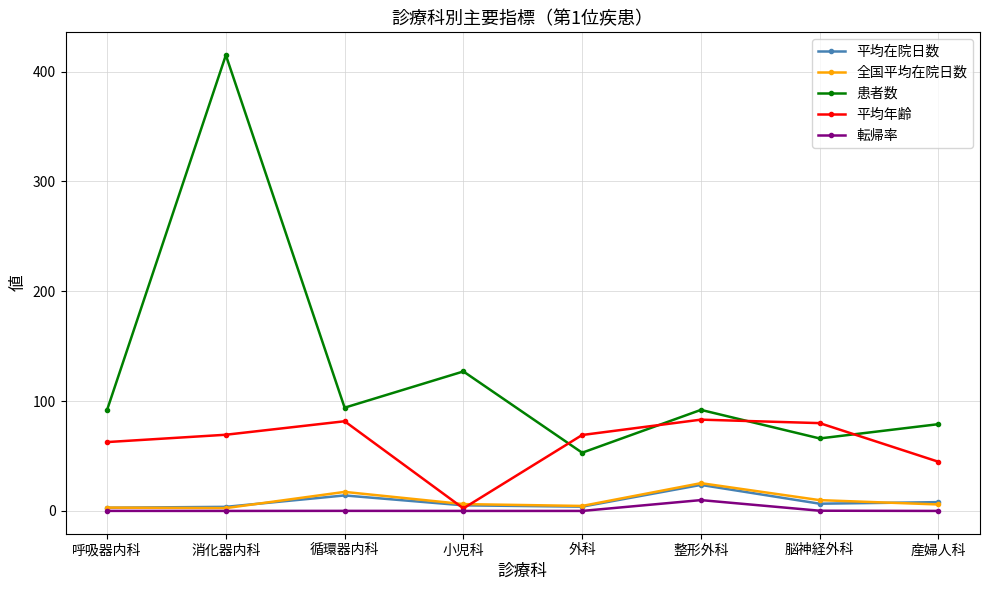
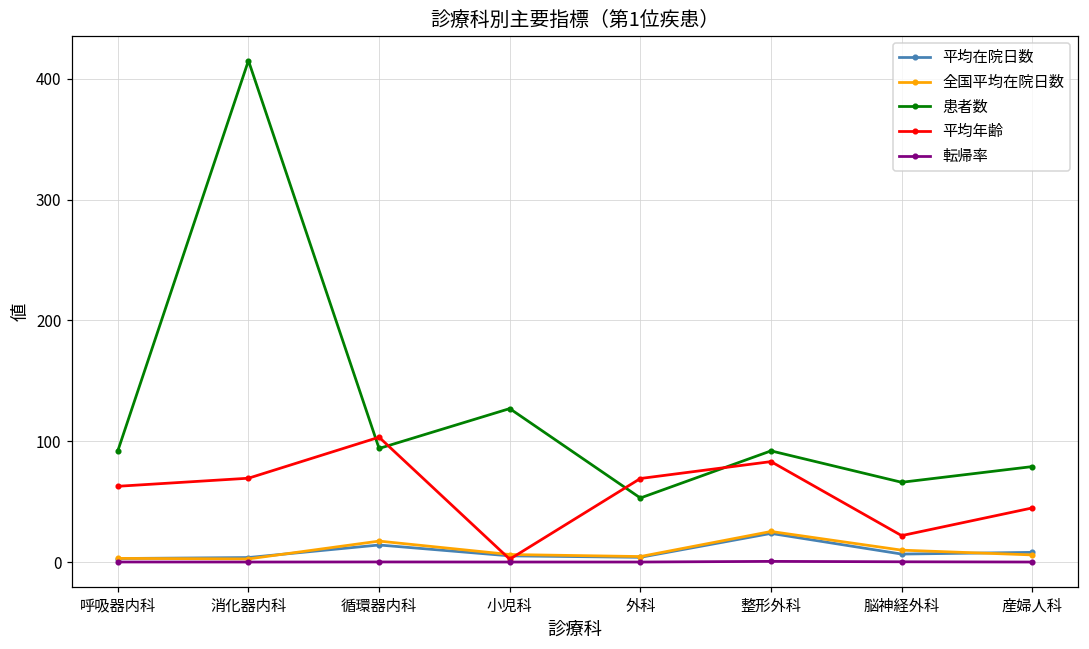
平均年齢, 循環器内科: 82 -> 103
転帰率, 整形外科: 10 -> 1
平均年齢, 脳神経外科: 80 -> 22
